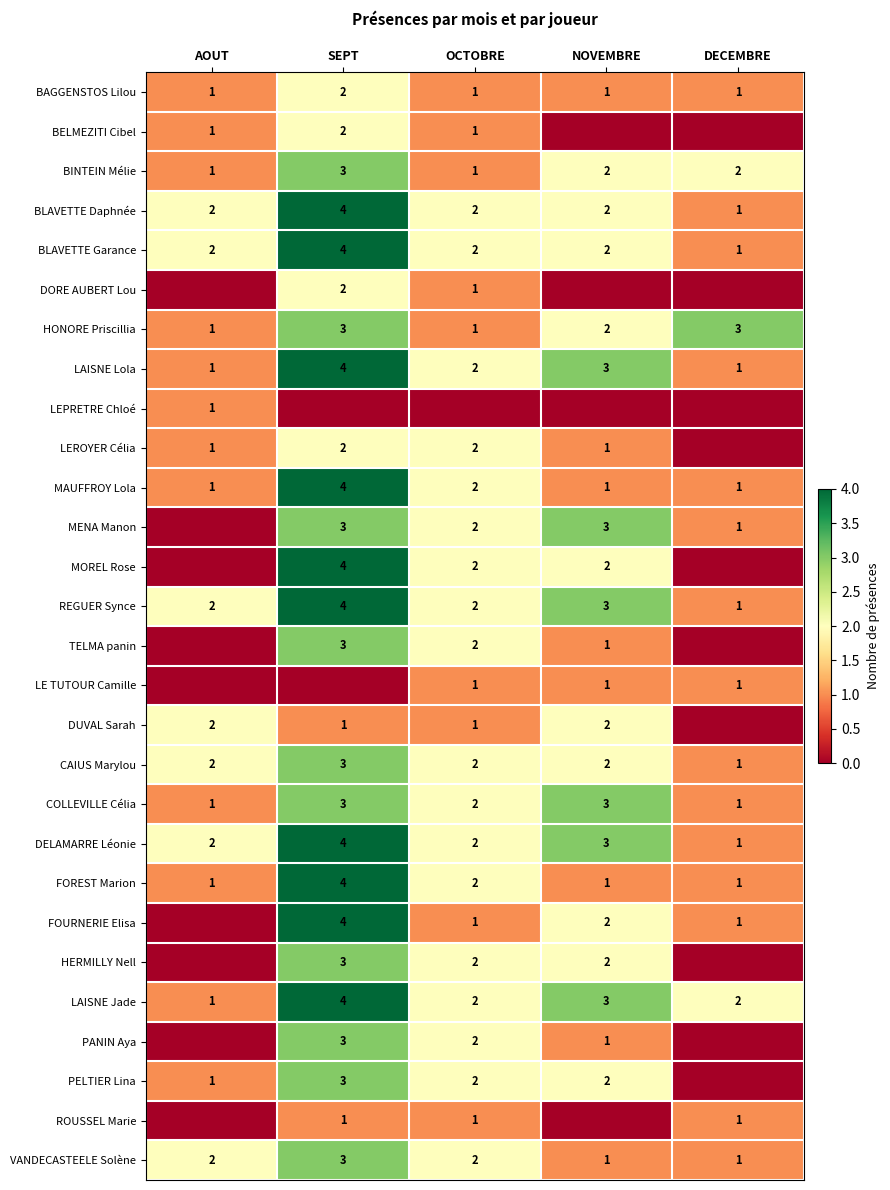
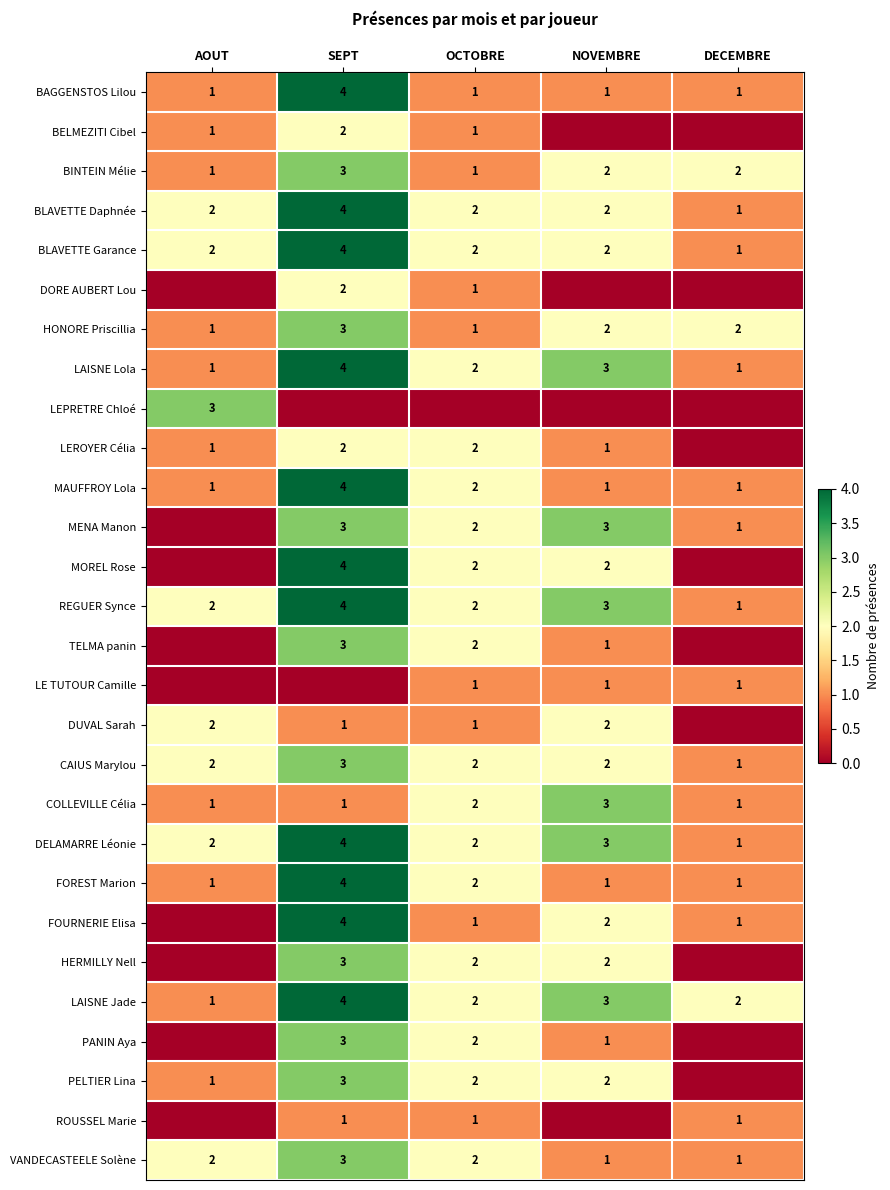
BAGGENSTOS Lilou, SEPT: 2 -> 4
HONORE Priscillia, DECEMBRE: 3 -> 2
LEPRETRE Chloé, AOUT: 1 -> 3
COLLEVILLE Célia, SEPT: 3 -> 1
